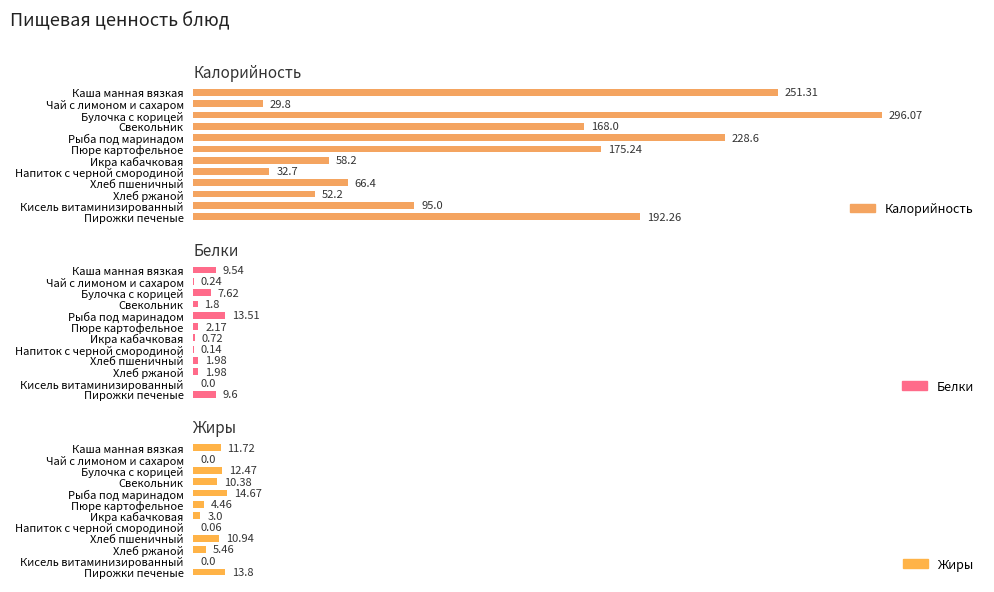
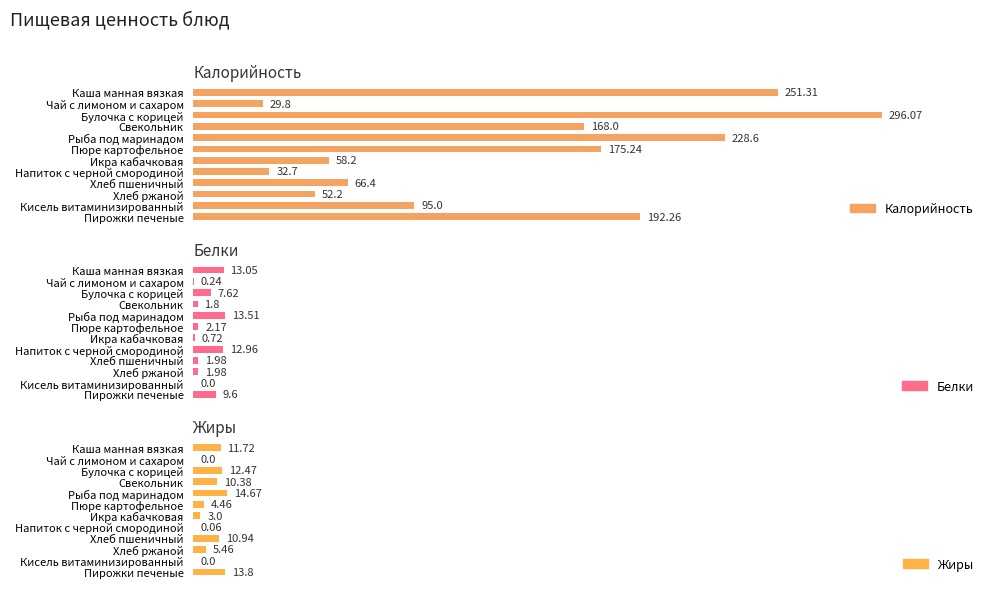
Белки, Каша манная вязкая: 9.54 -> 13.05
Белки, Напиток с черной смородиной: 0.14 -> 12.96
